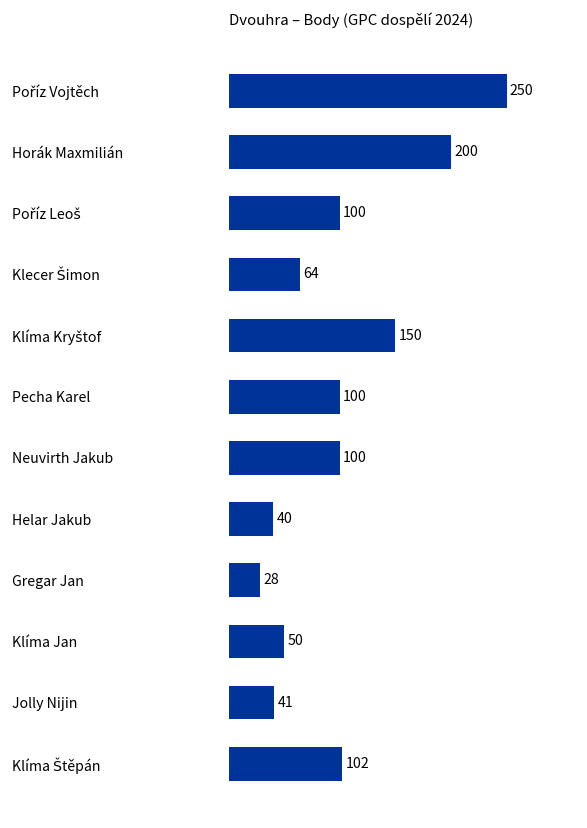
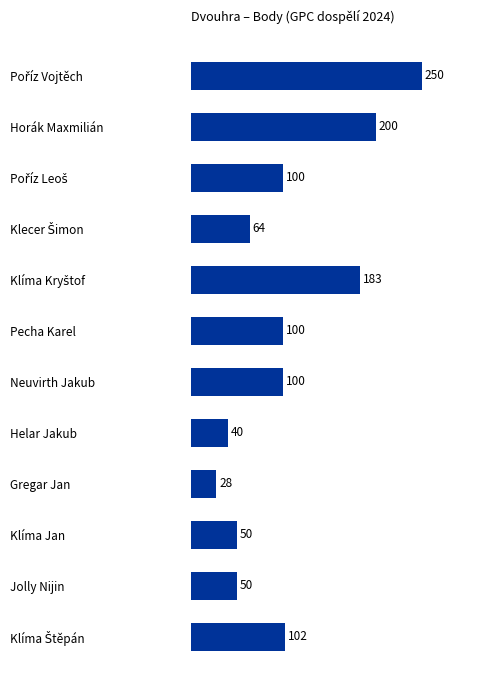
Klíma Kryštof: 150 -> 183
Jolly Nijin: 41 -> 50
